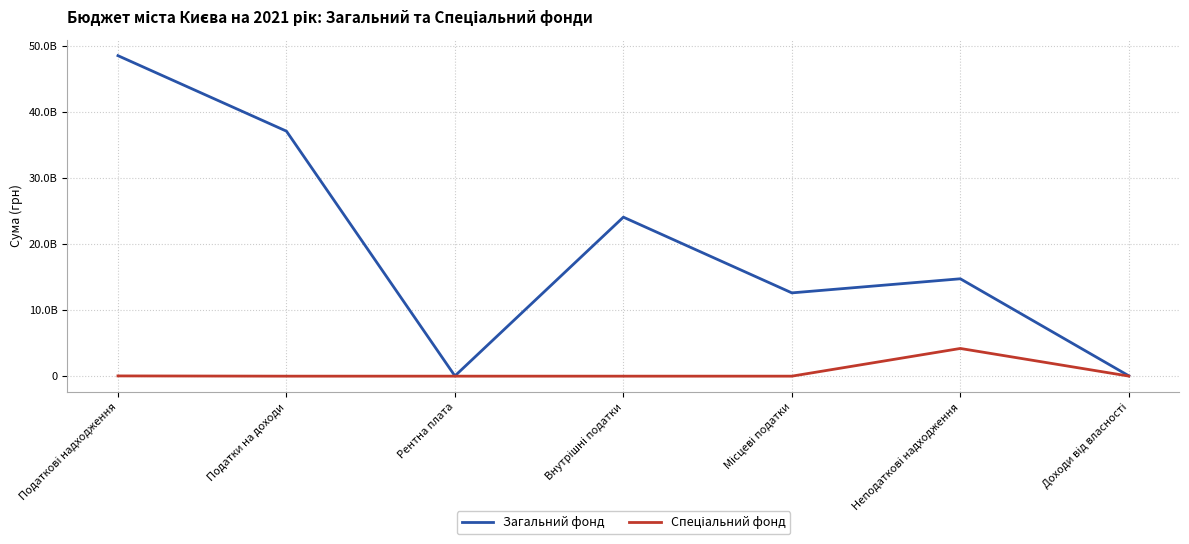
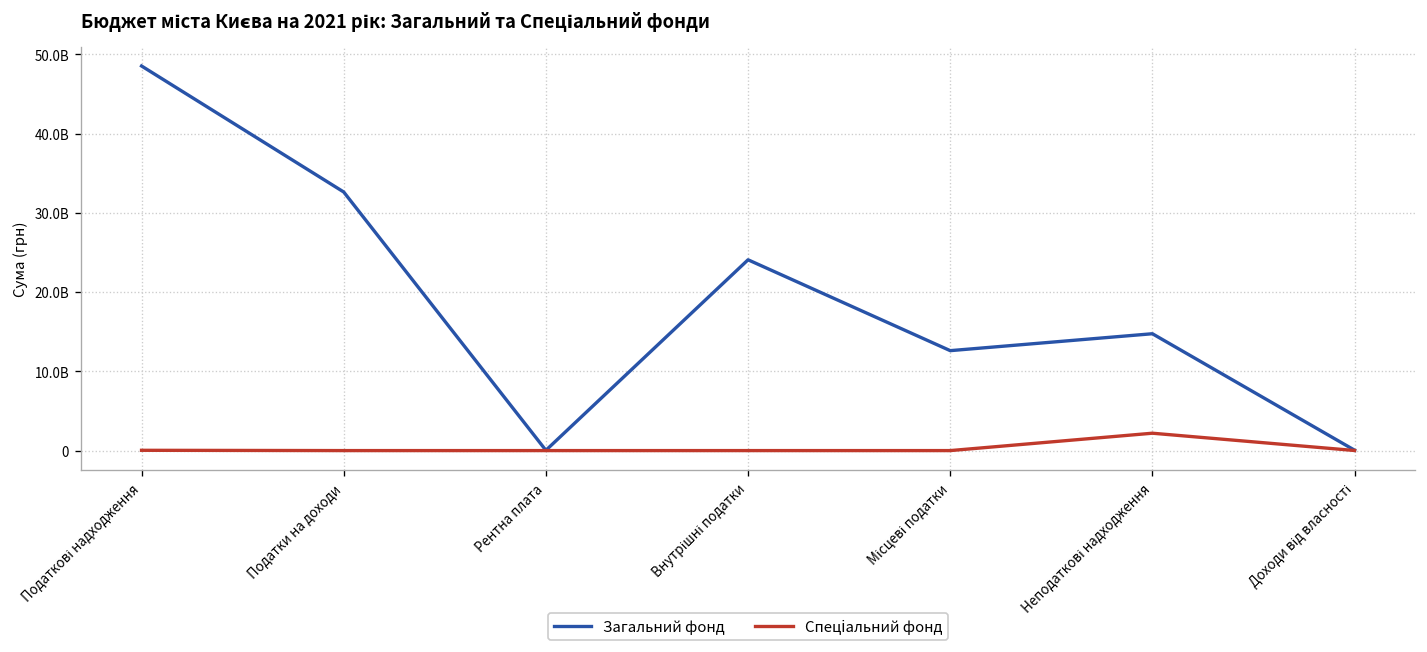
Загальний фонд, Податки на доходи: 37000000000 -> 33000000000
Спеціальний фонд, Неподаткові надходження: 4000000000 -> 2000000000
